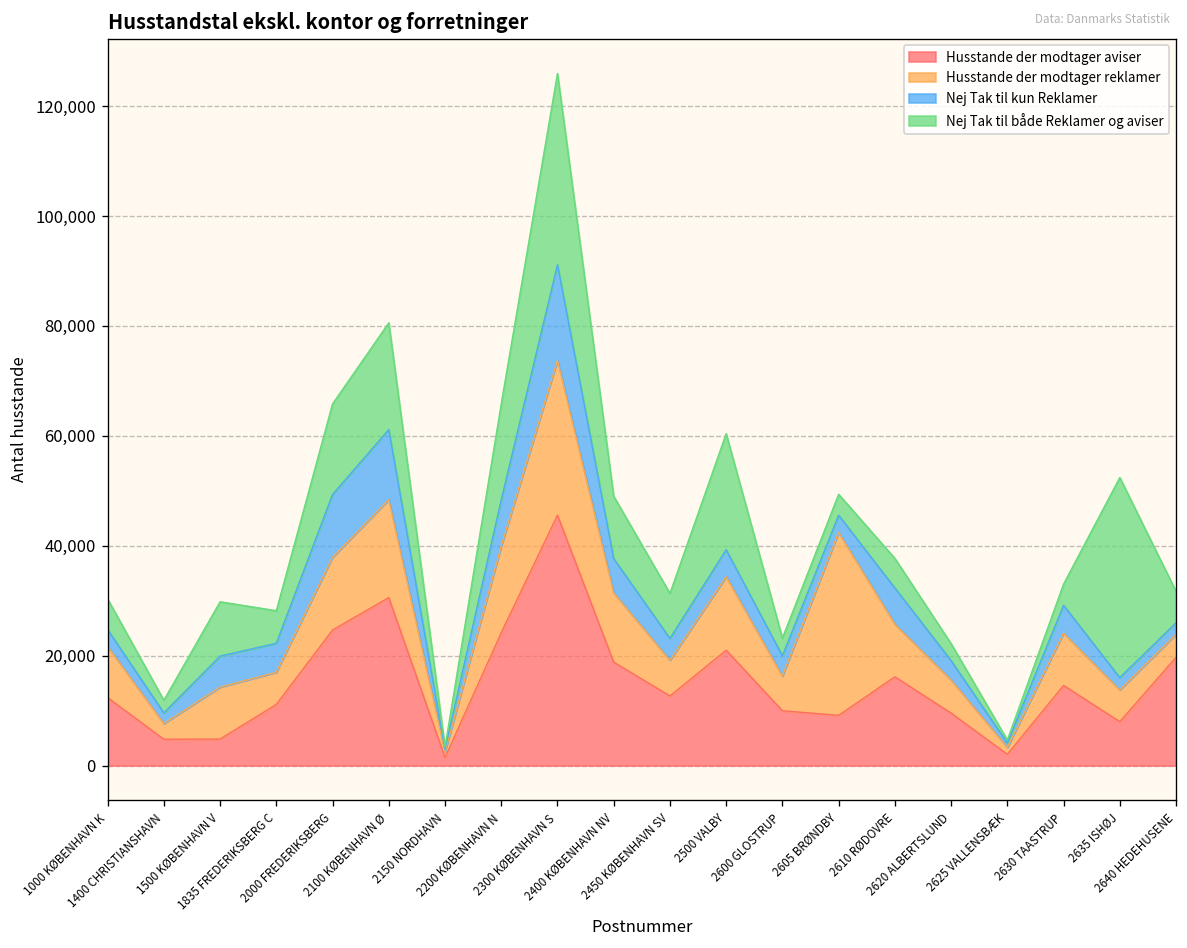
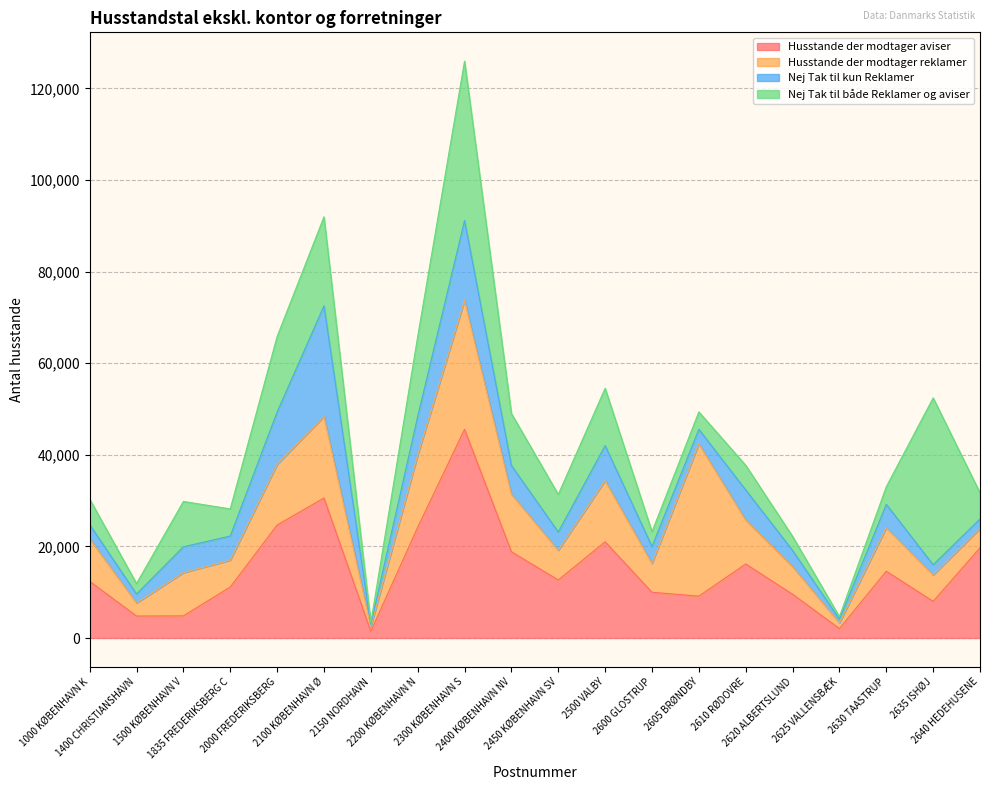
Nej Tak til kun Reklamer, 2100 KØBENHAVN Ø: 13,000 -> 24,000
Nej Tak til kun Reklamer, 2500 VALBY: 5,000 -> 8,000
Nej Tak til både Reklamer og aviser, 2500 VALBY: 21,000 -> 13,000
